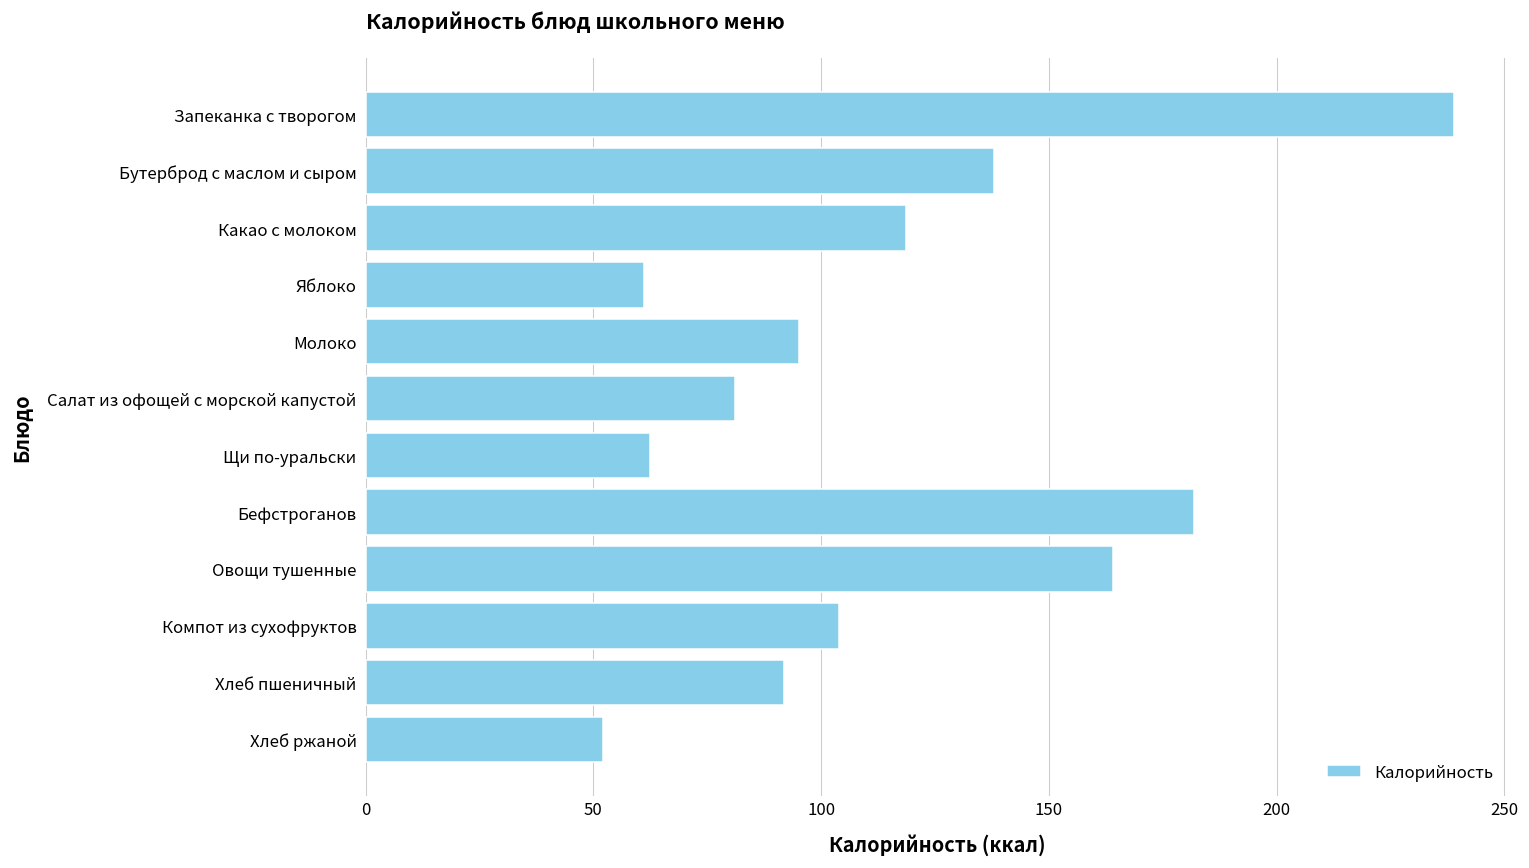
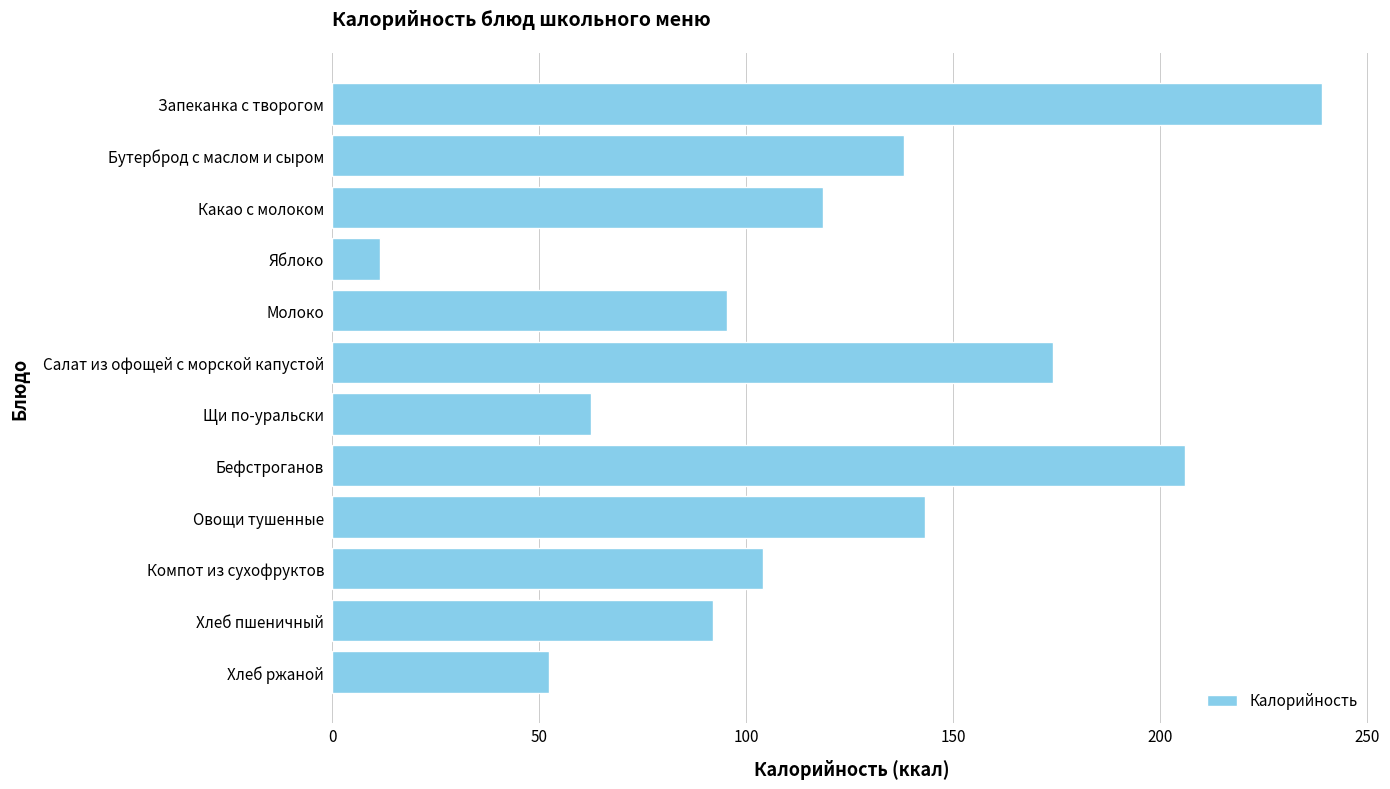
Яблоко: 61 -> 12
Салат из офощей с морской капустой: 81 -> 174
Бефстроганов: 182 -> 206
Овощи тушенные: 164 -> 143
